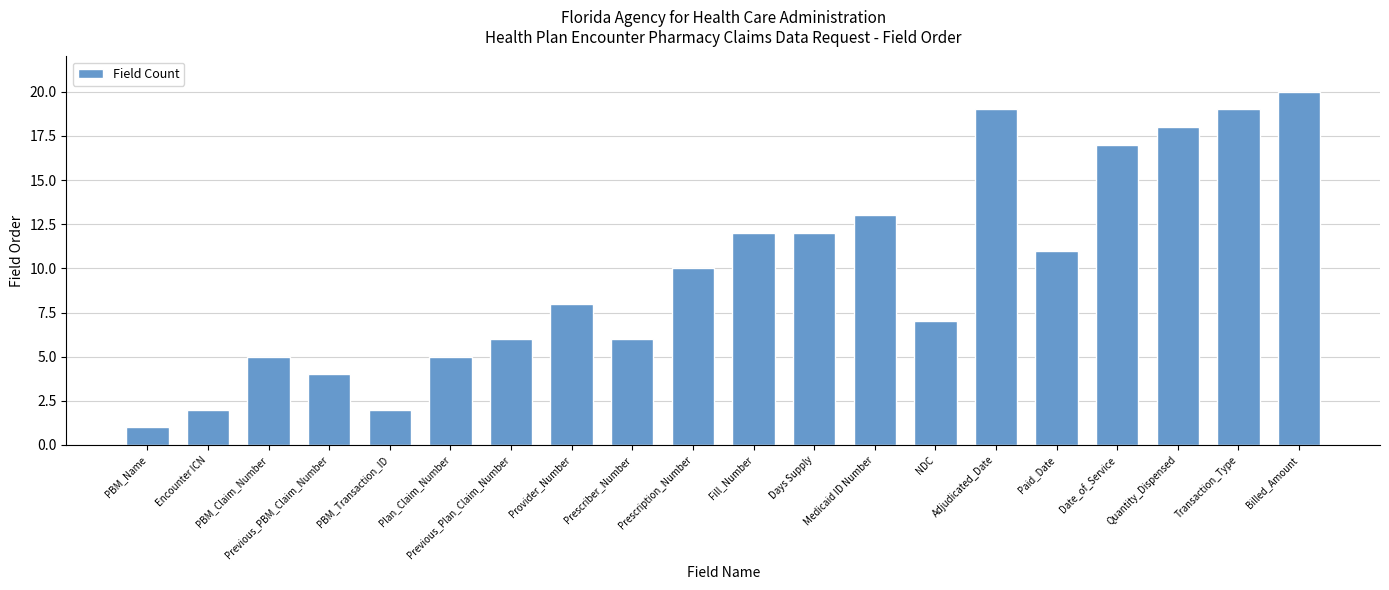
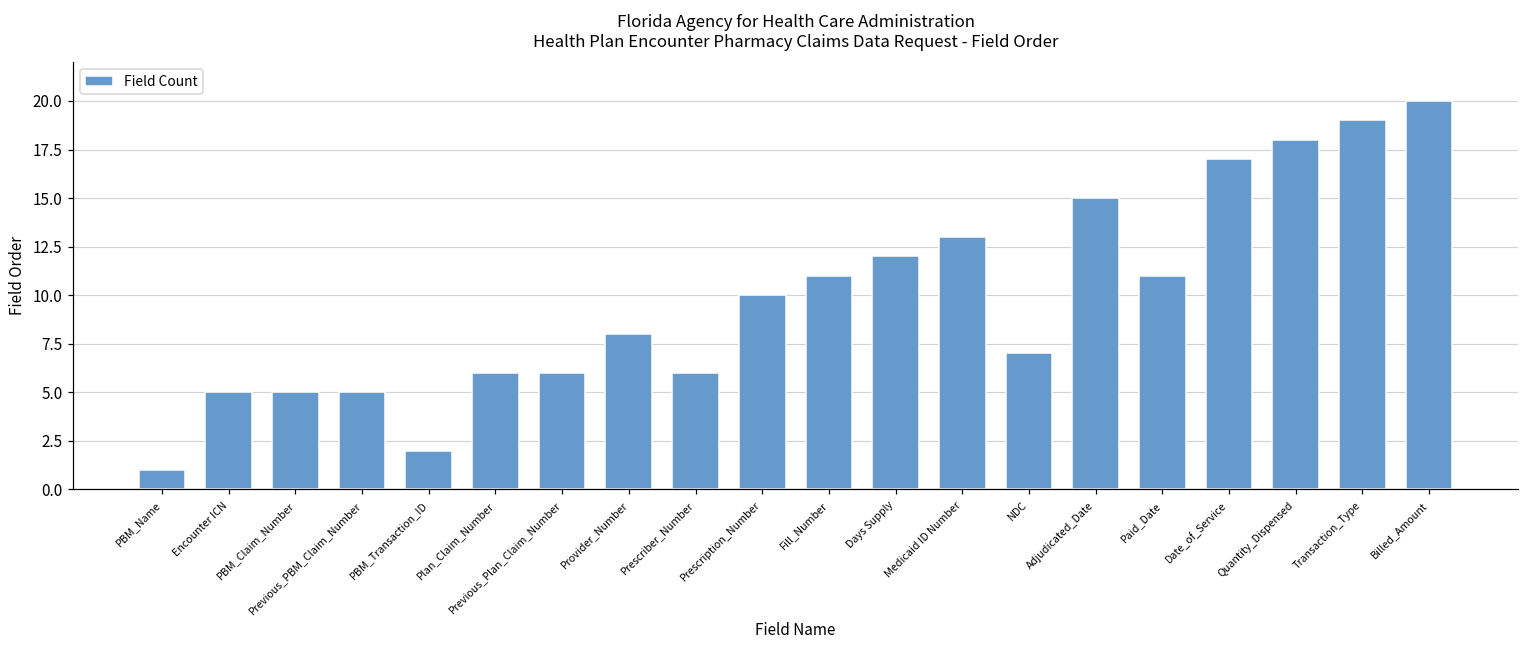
Encounter ICN: 2 -> 5
Previous_PBM_Claim_Number: 4 -> 5
Plan_Claim_Number: 5 -> 6
Fill_Number: 12 -> 11
Adjudicated_Date: 19 -> 15
